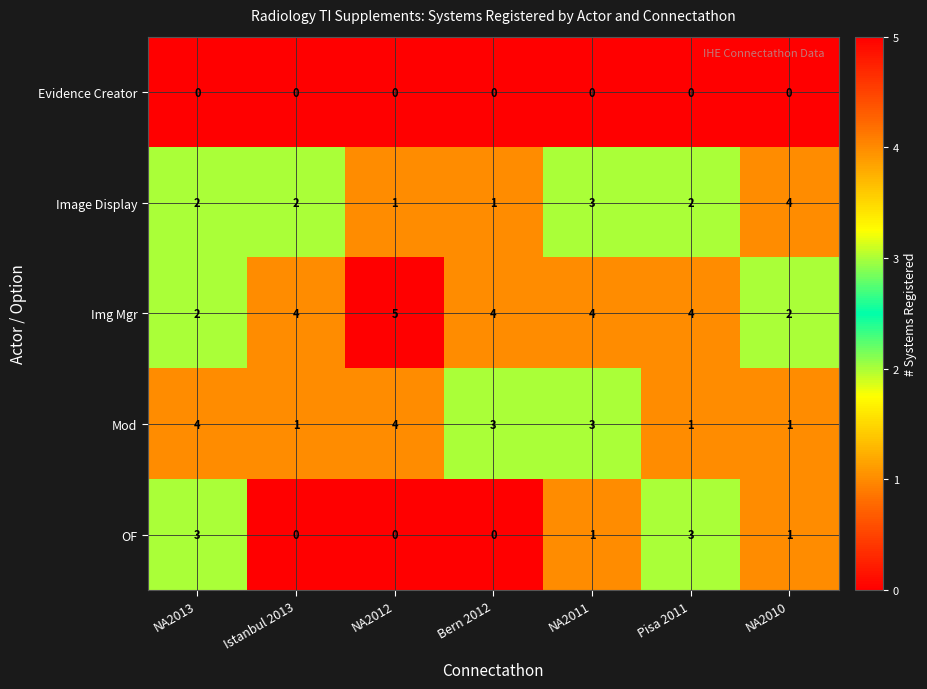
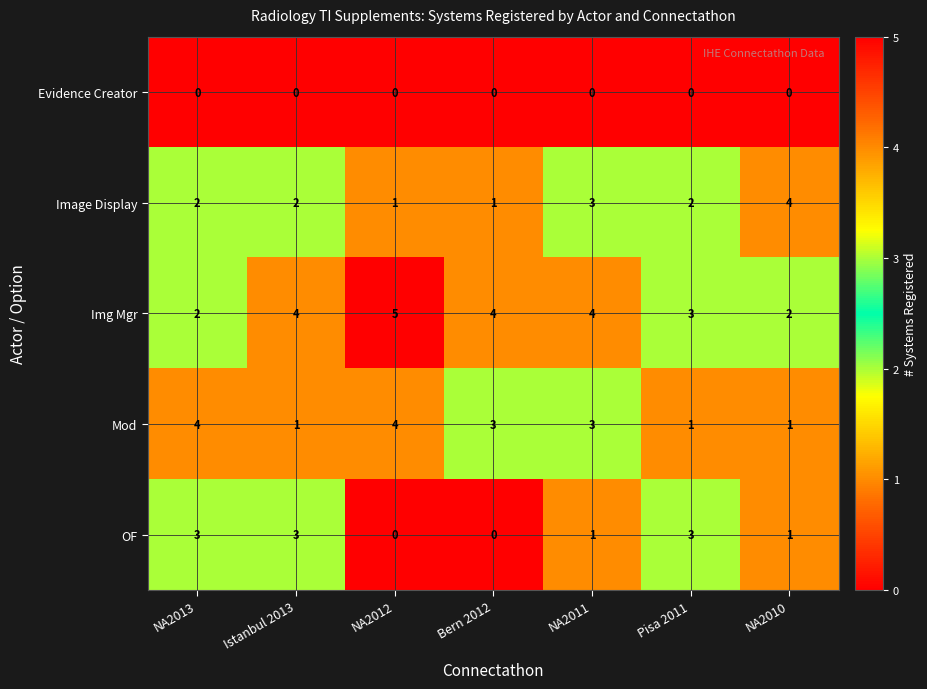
Img Mgr, Pisa 2011: 4 -> 3
OF, Istanbul 2013: 0 -> 3
